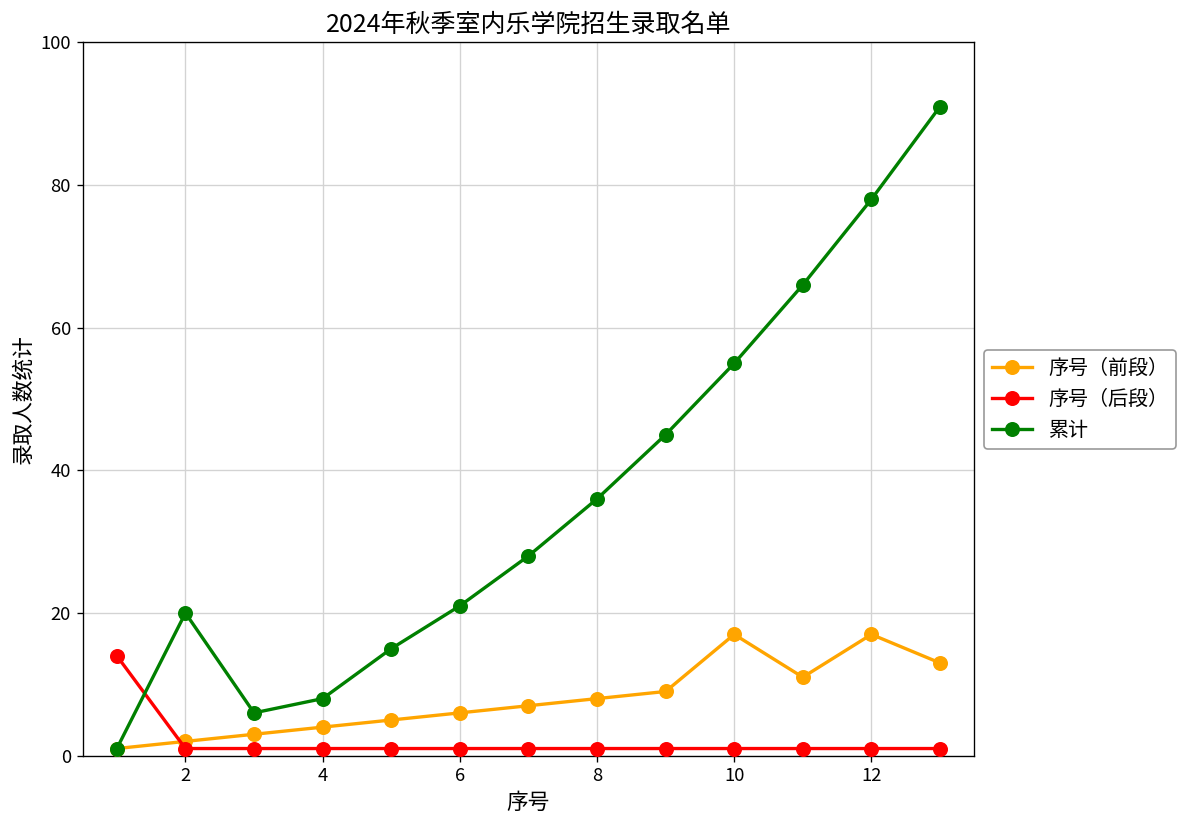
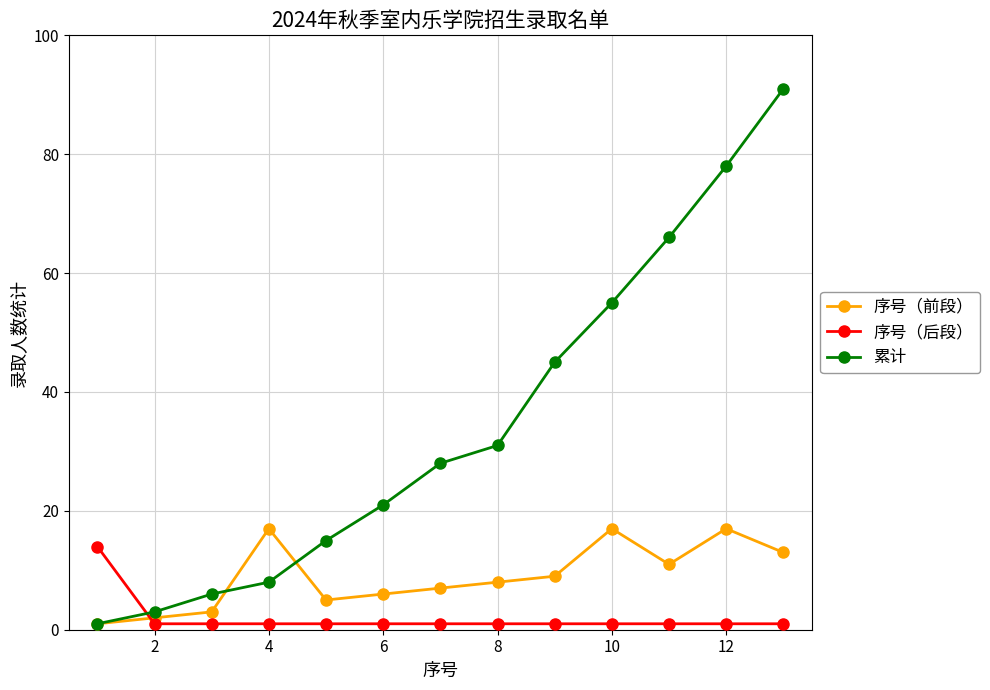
累计, 2: 20 -> 3
序号（前段）, 4: 4 -> 17
累计, 8: 36 -> 31
